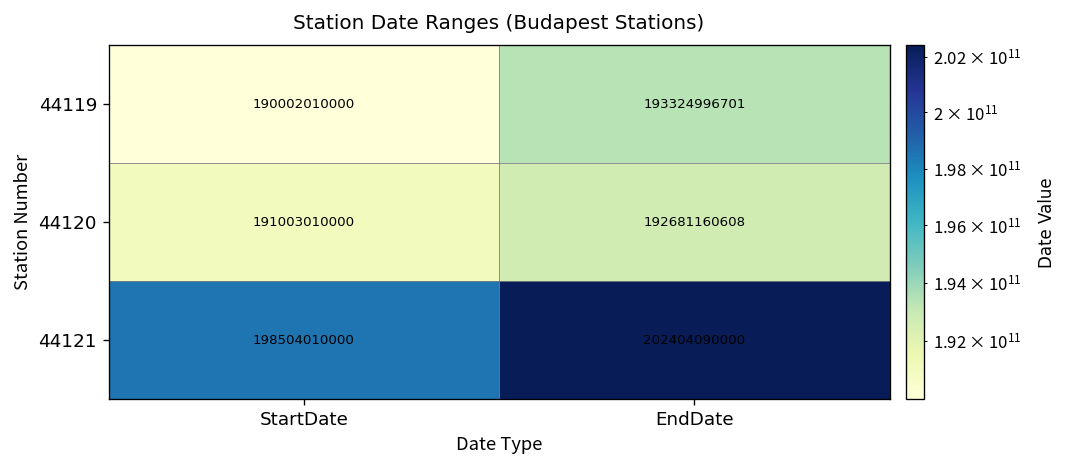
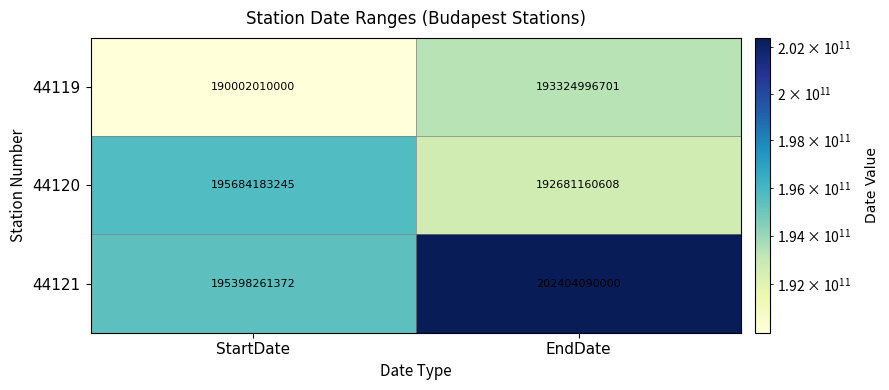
44120, StartDate: 191003010000 -> 195684183245
44121, StartDate: 198504010000 -> 195398261372
